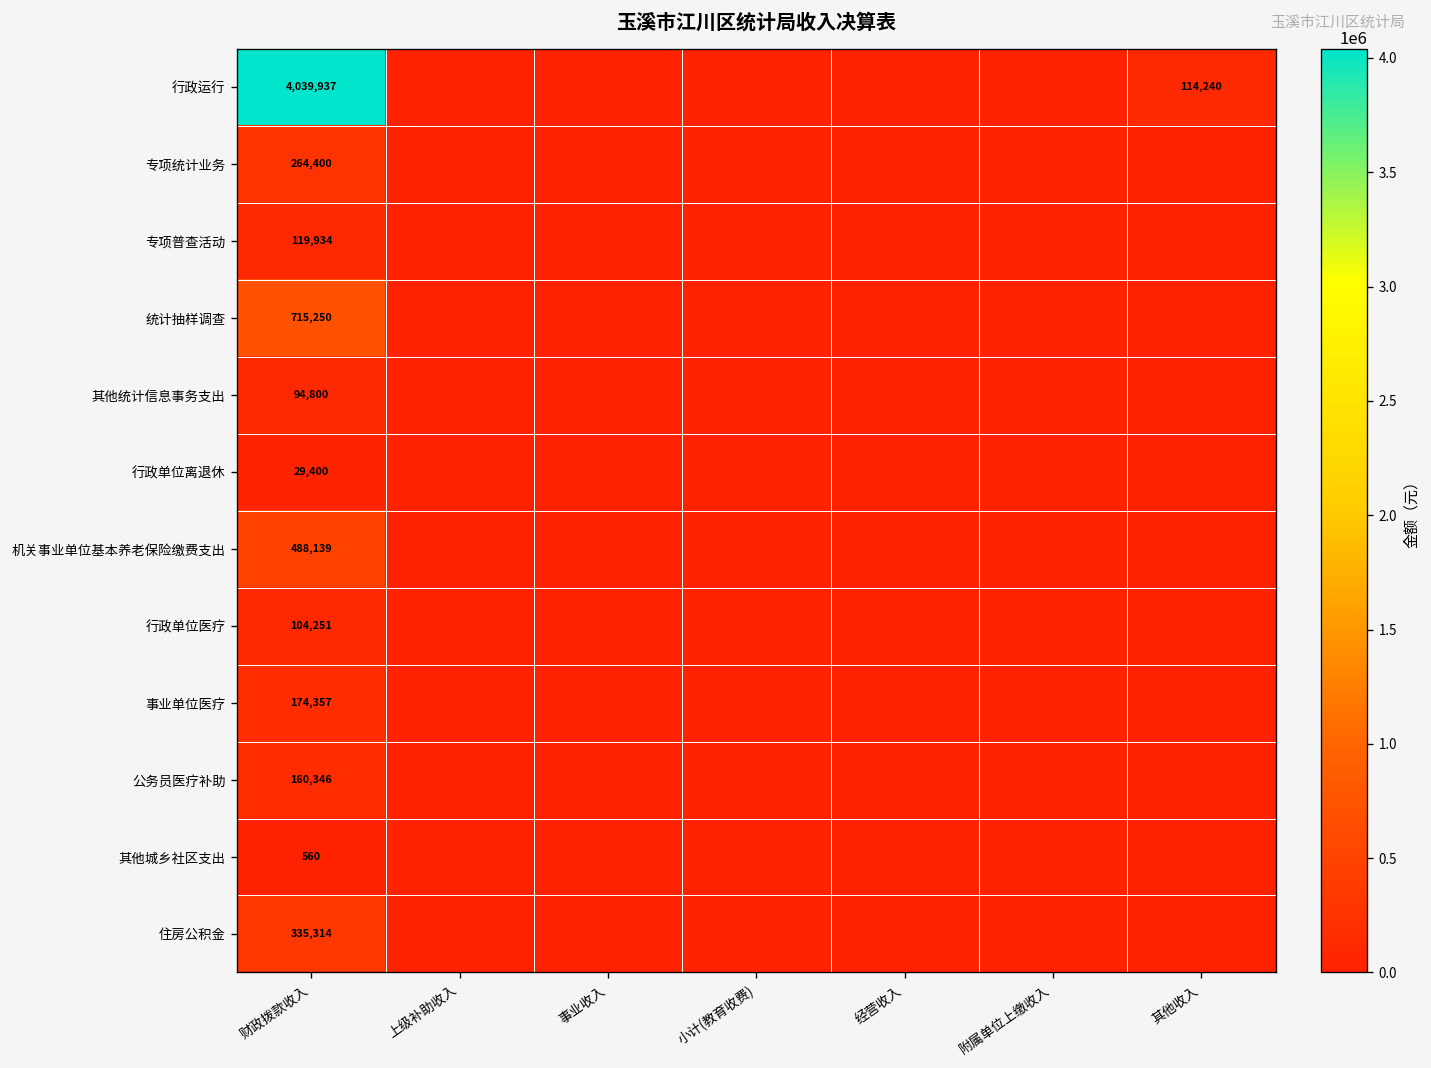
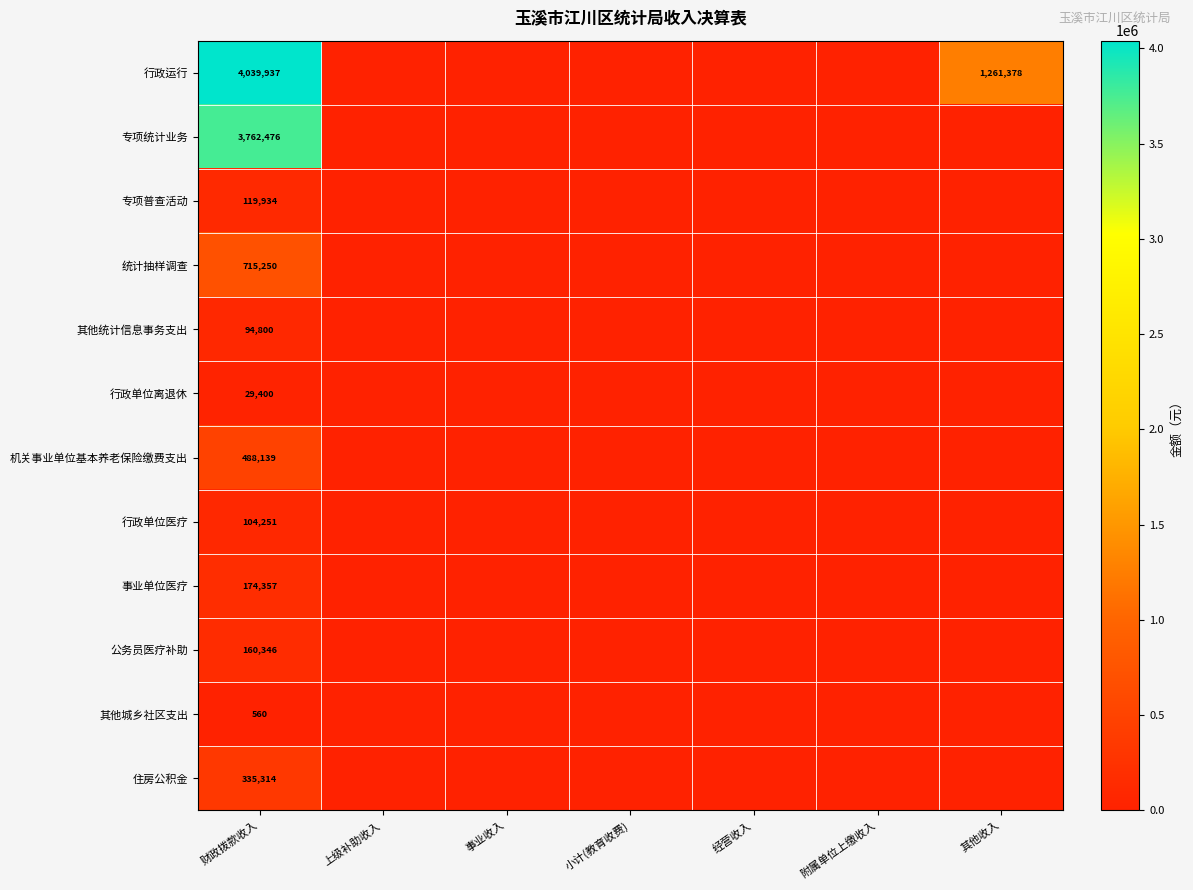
行政运行, 其他收入: 114,240 -> 1,261,378
专项统计业务, 财政拨款收入: 264,400 -> 3,762,476
